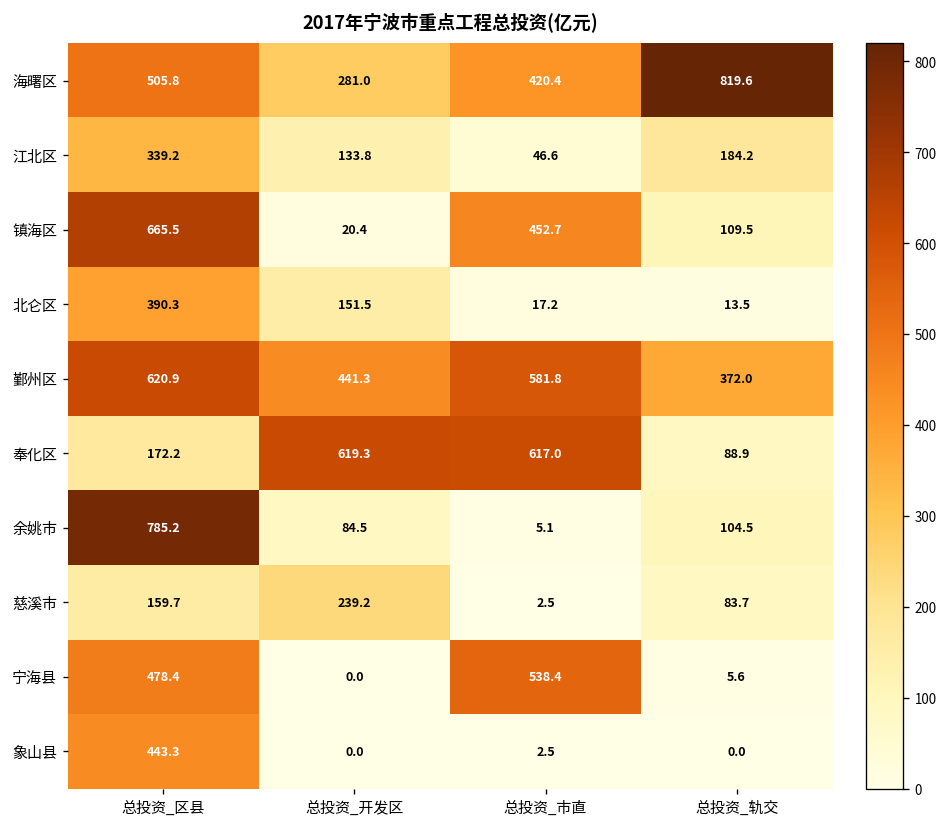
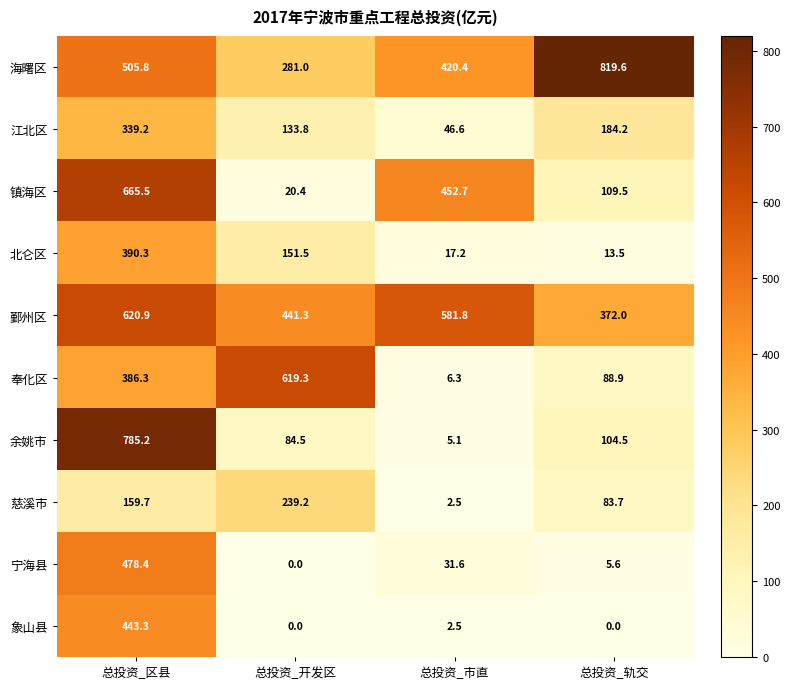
奉化区, 总投资_区县: 172.2 -> 386.3
奉化区, 总投资_市直: 617.0 -> 6.3
宁海县, 总投资_市直: 538.4 -> 31.6
